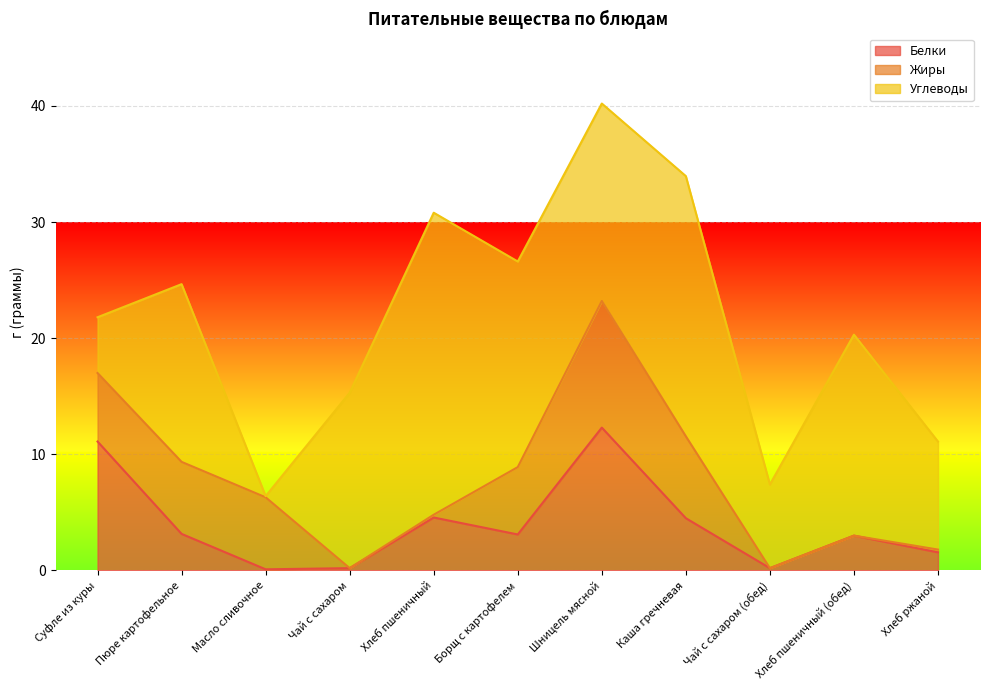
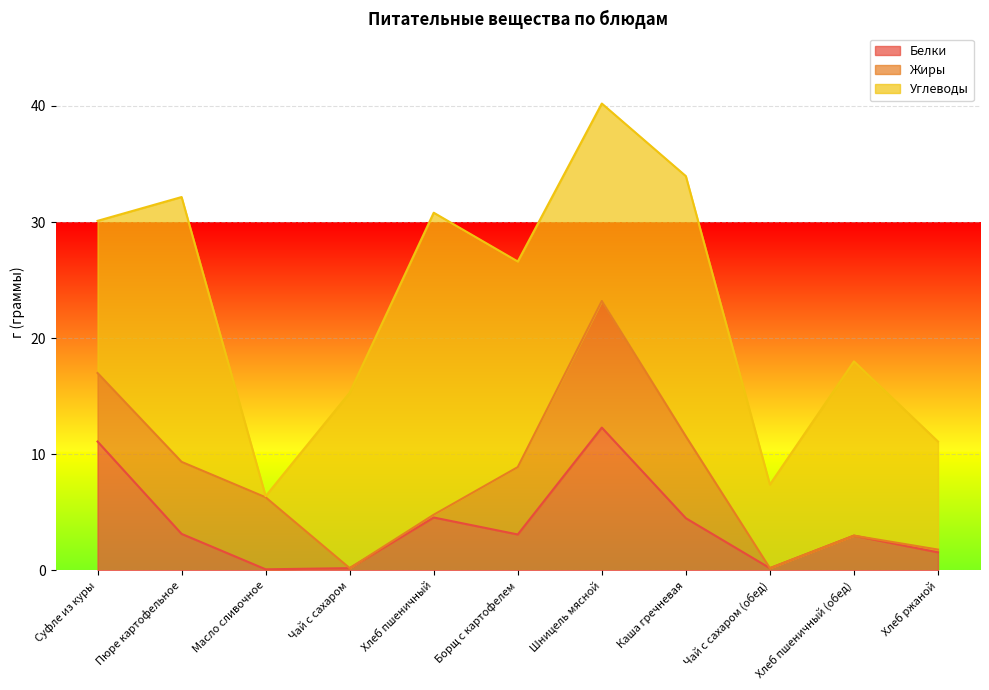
Углеводы, Суфле из куры: 4.8 -> 13.1
Углеводы, Пюре картофельное: 15.3 -> 22.8
Углеводы, Хлеб пшеничный (обед): 17.3 -> 15.0
